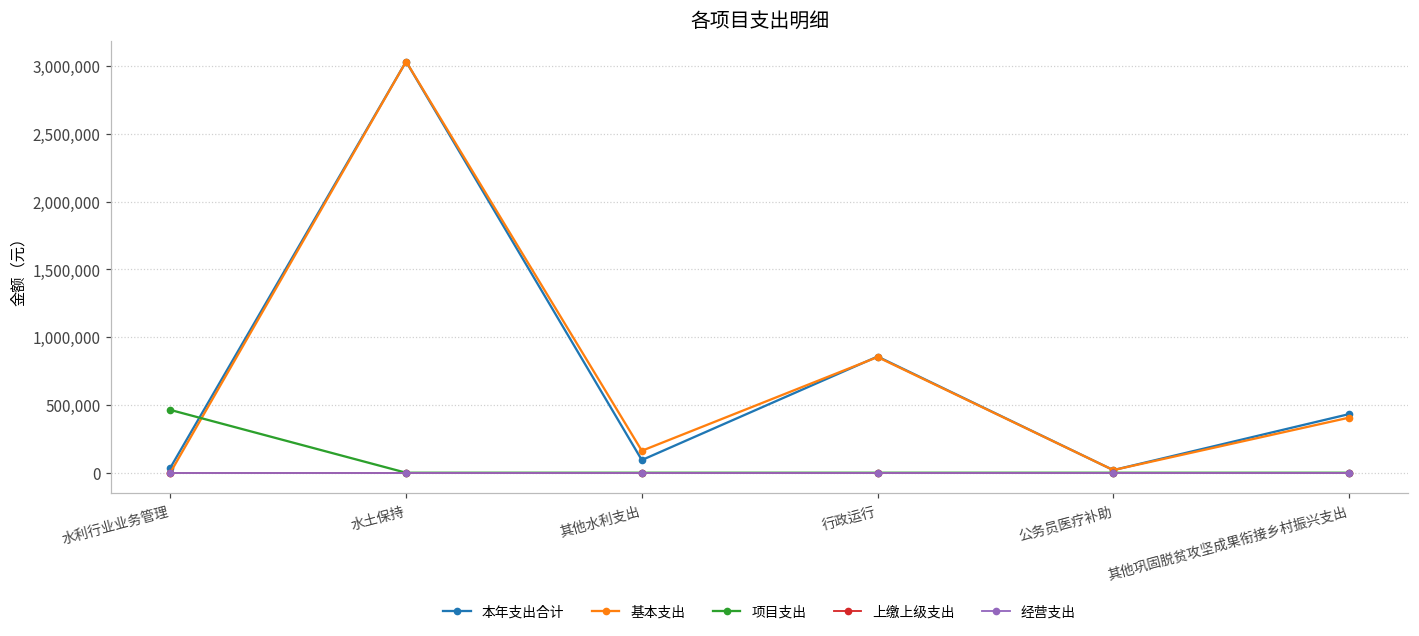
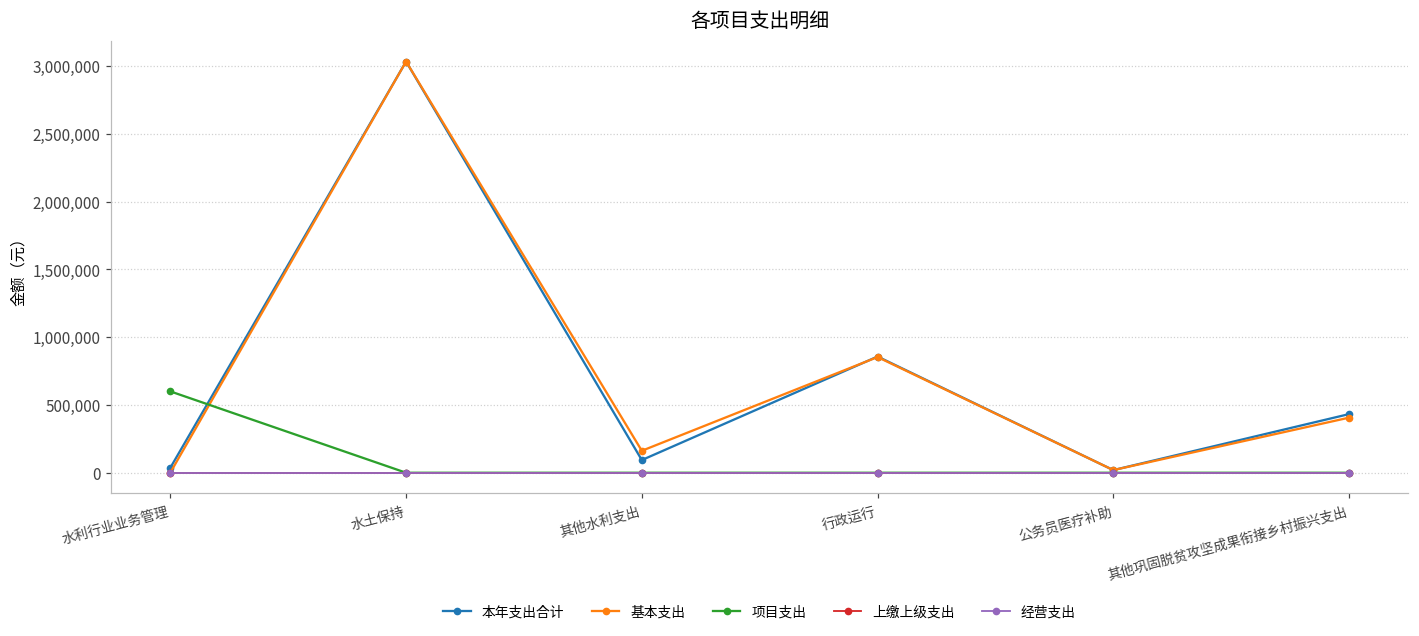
项目支出, 水利行业业务管理: 460,000 -> 600,000
